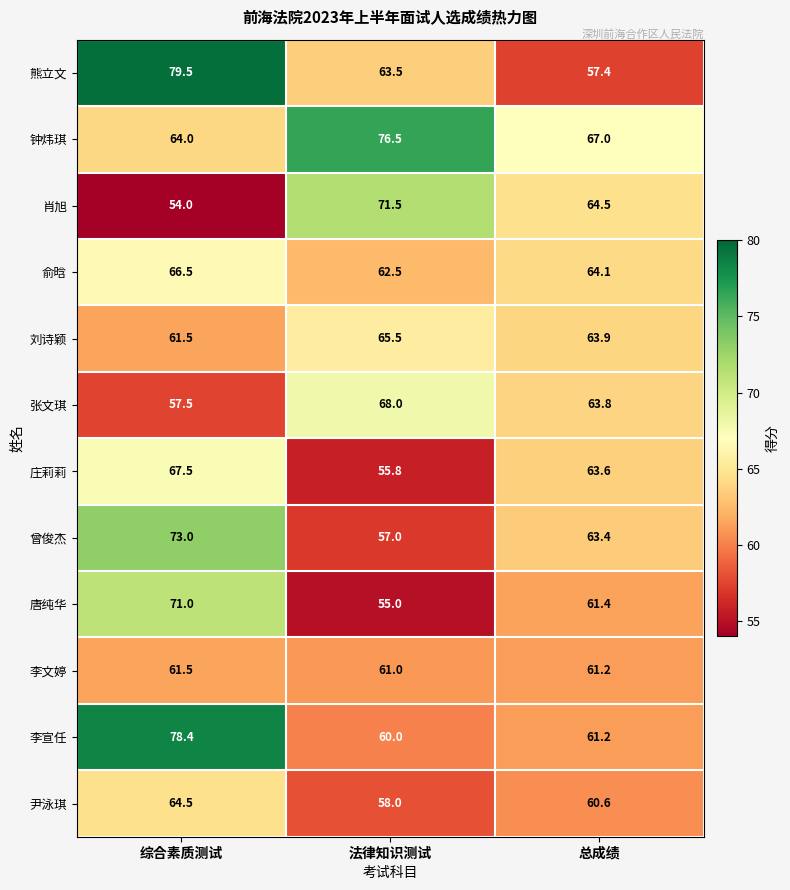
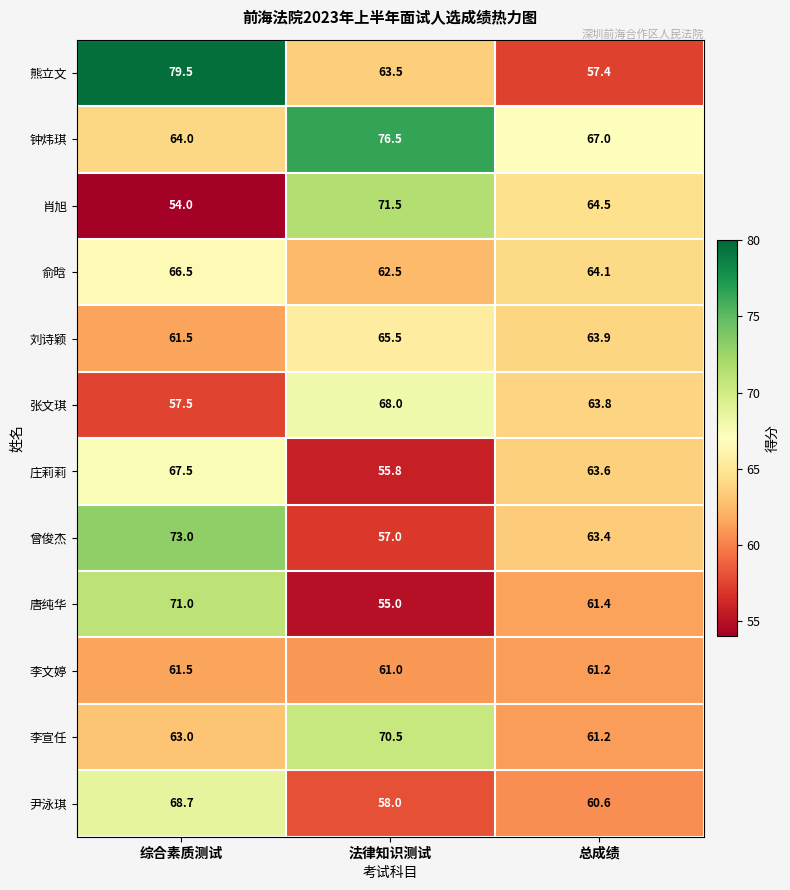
李宣任, 综合素质测试: 78.4 -> 63.0
李宣任, 法律知识测试: 60.0 -> 70.5
尹泳琪, 综合素质测试: 64.5 -> 68.7
